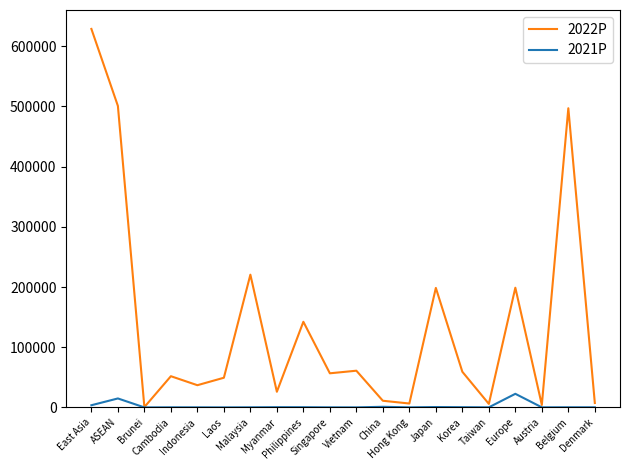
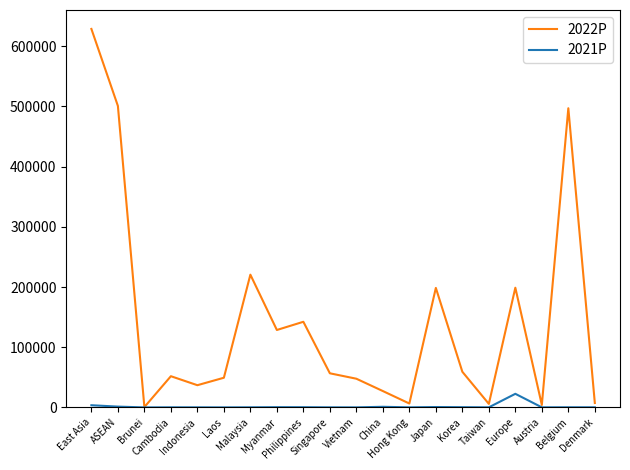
2021P, ASEAN: 10000 -> 0
2022P, Myanmar: 30000 -> 130000
2022P, Vietnam: 60000 -> 50000
2022P, China: 10000 -> 30000
